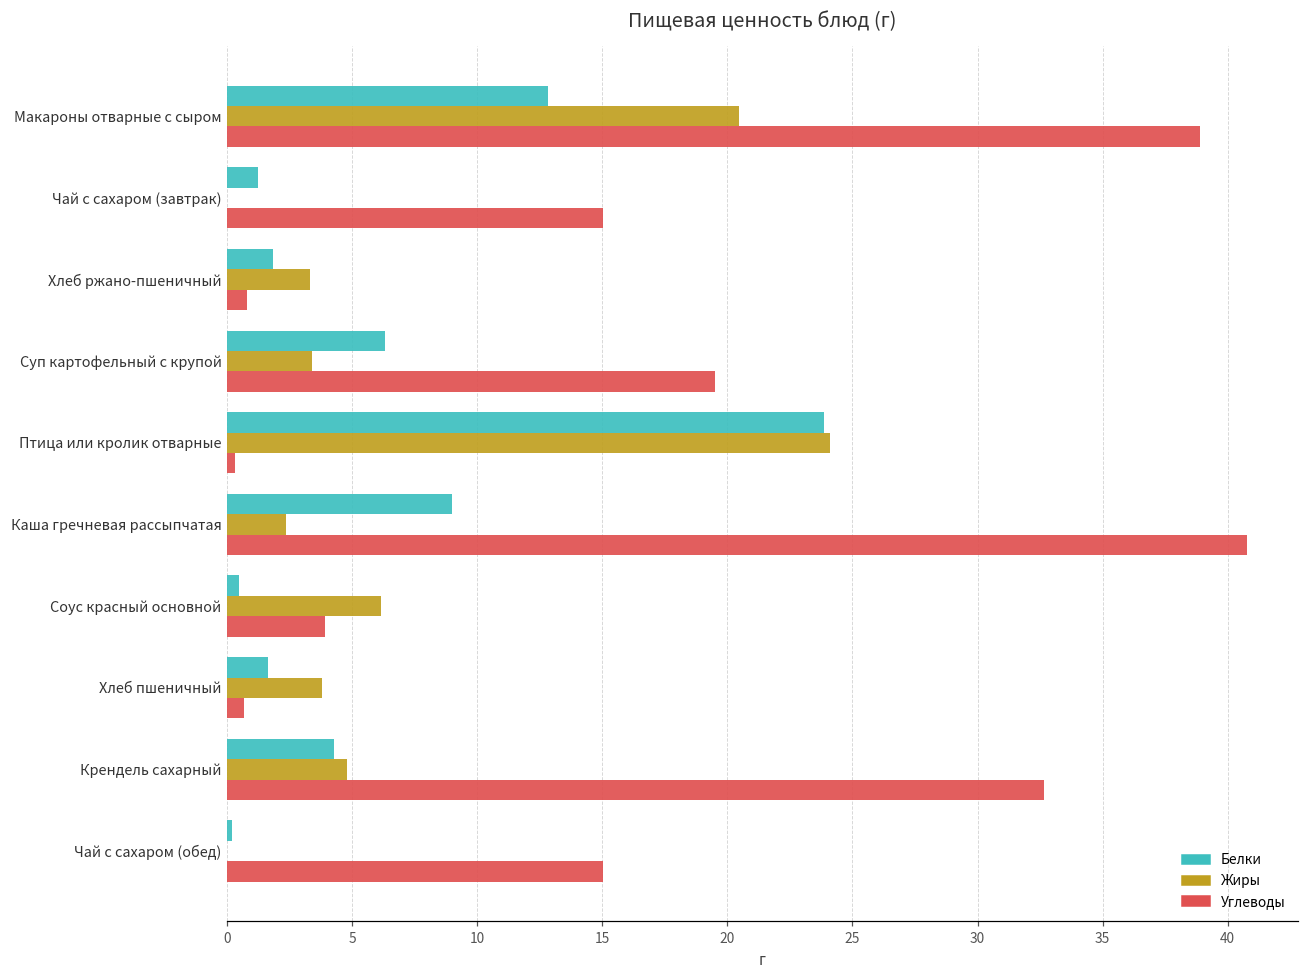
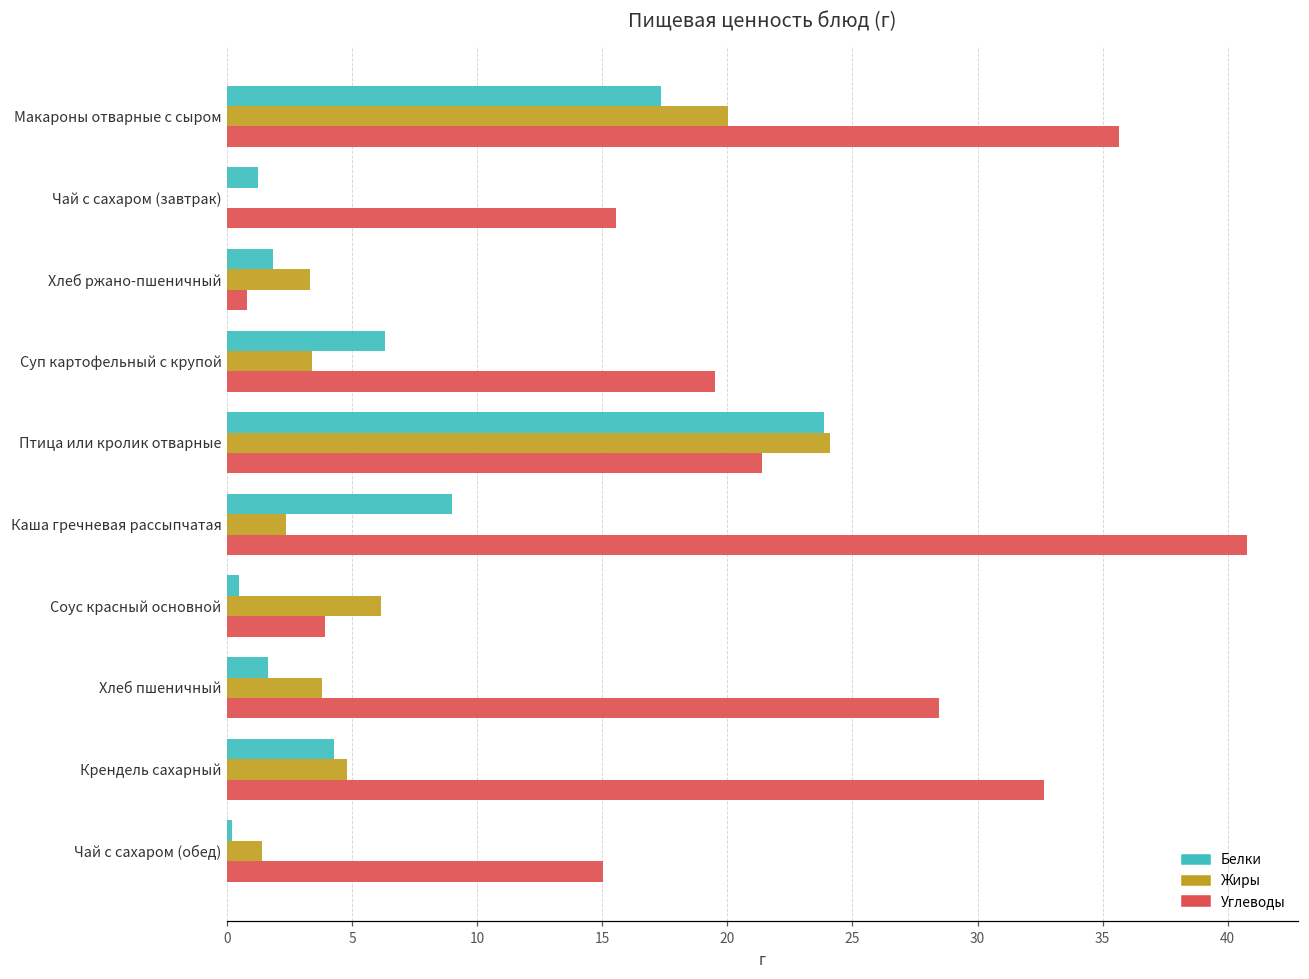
Белки, Макароны отварные с сыром: 12.8 -> 17.4
Жиры, Макароны отварные с сыром: 20.5 -> 20.0
Углеводы, Макароны отварные с сыром: 38.9 -> 35.7
Углеводы, Чай с сахаром (завтрак): 15.0 -> 15.5
Углеводы, Птица или кролик отварные: 0.3 -> 21.4
Углеводы, Хлеб пшеничный: 0.7 -> 28.4
Жиры, Чай с сахаром (обед): 0.0 -> 1.4
